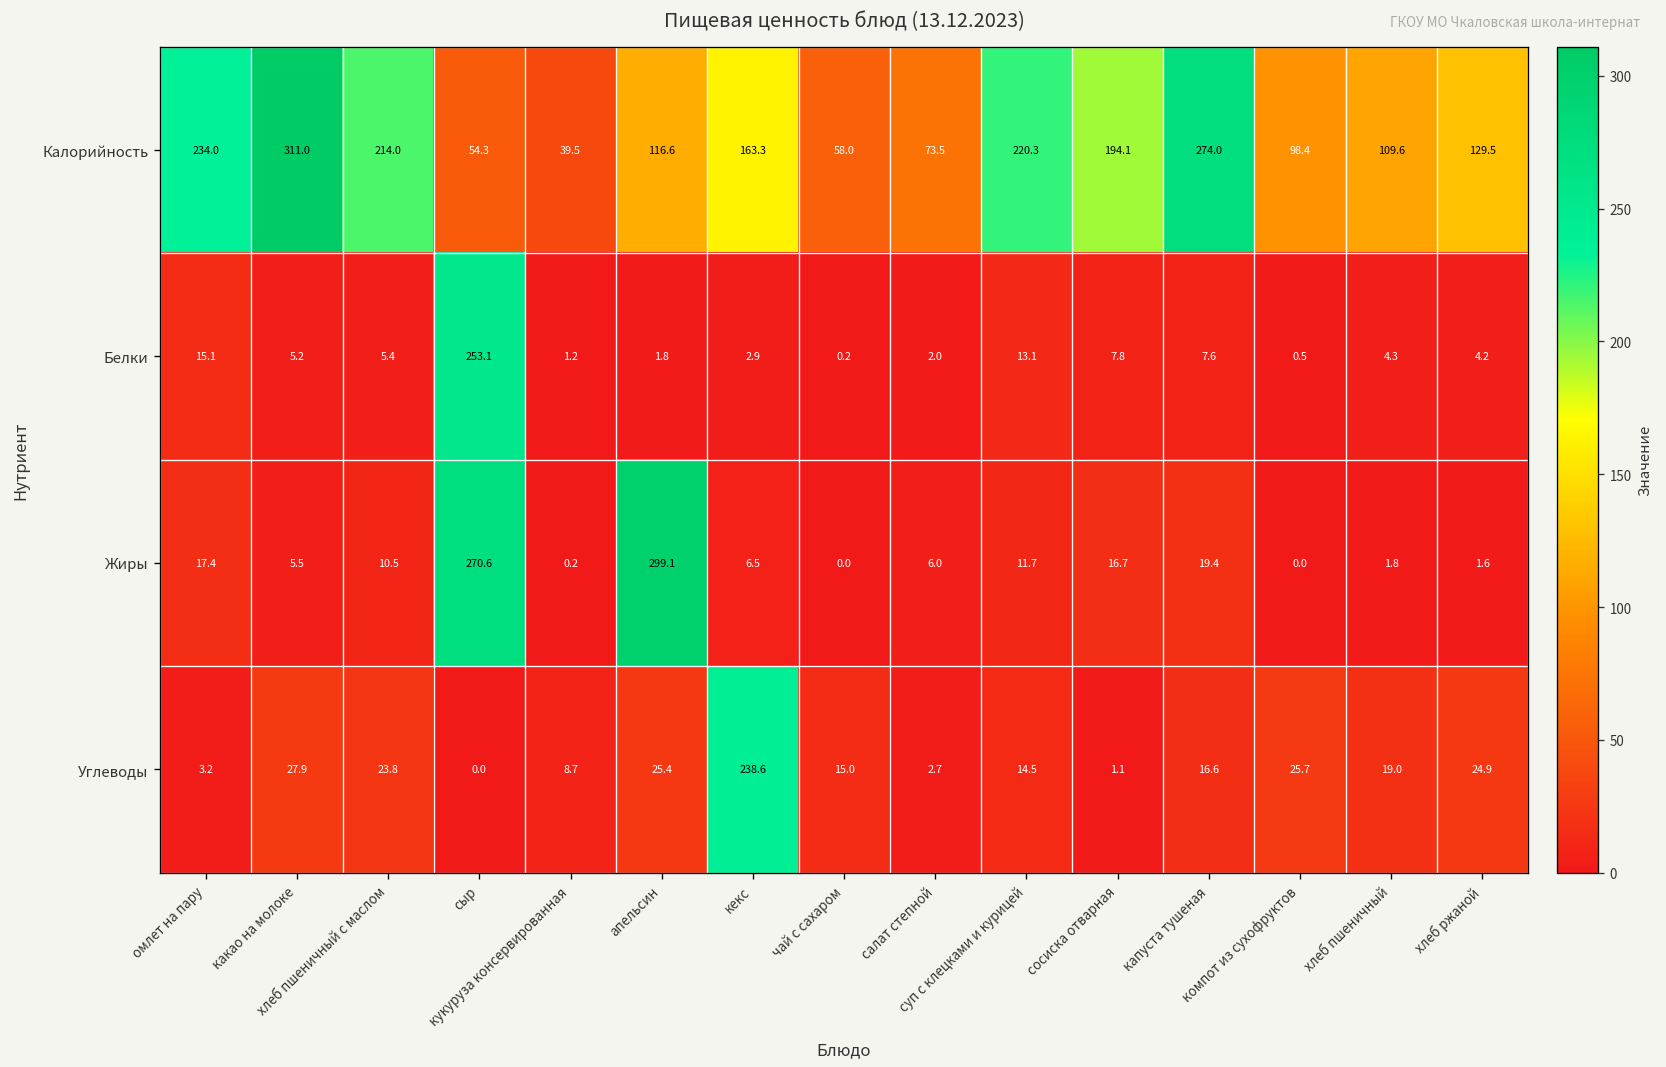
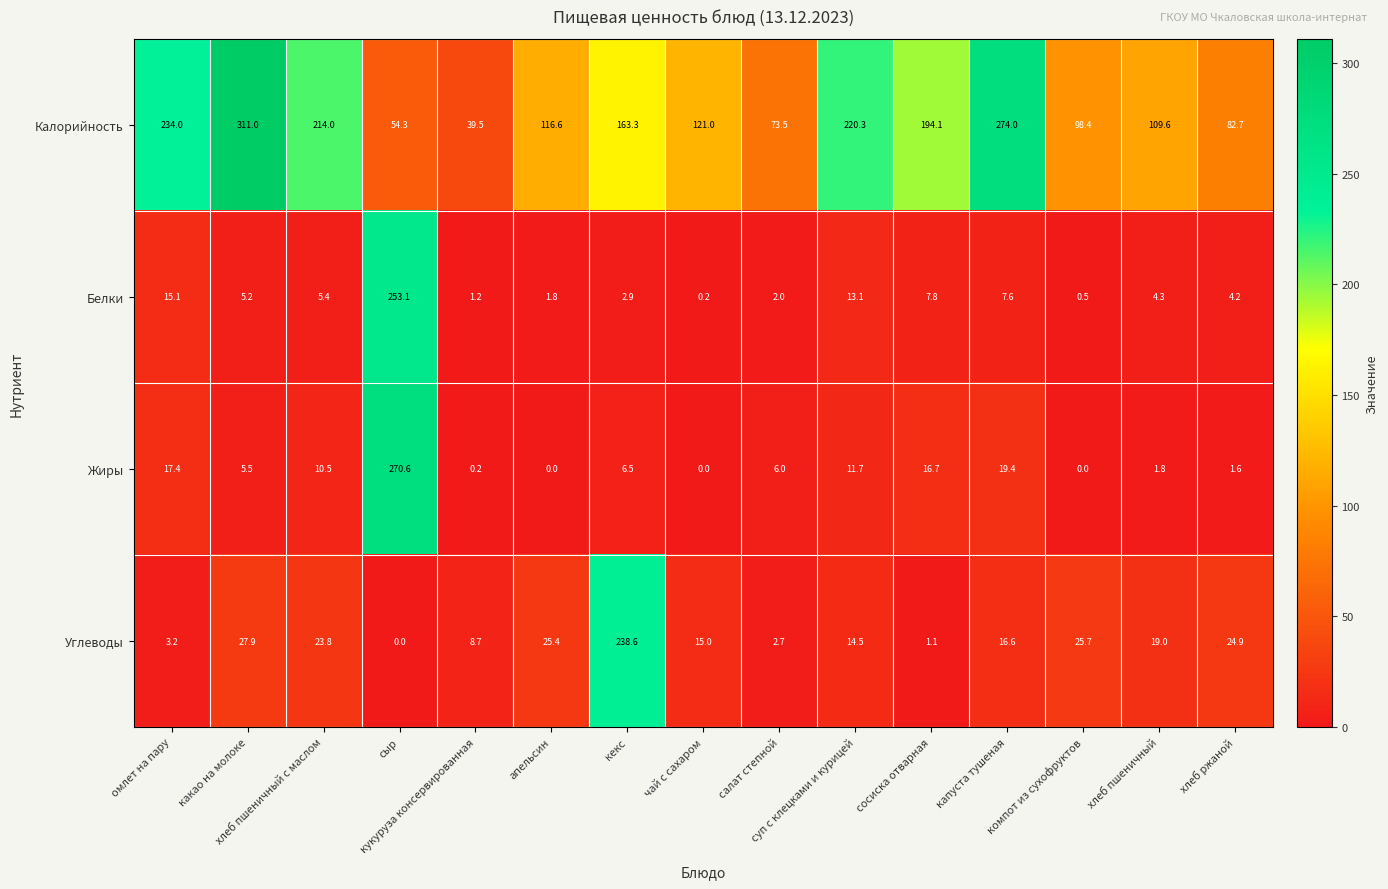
Калорийность, чай с сахаром: 58.0 -> 121.0
Калорийность, хлеб ржаной: 129.5 -> 82.7
Жиры, апельсин: 299.1 -> 0.0
